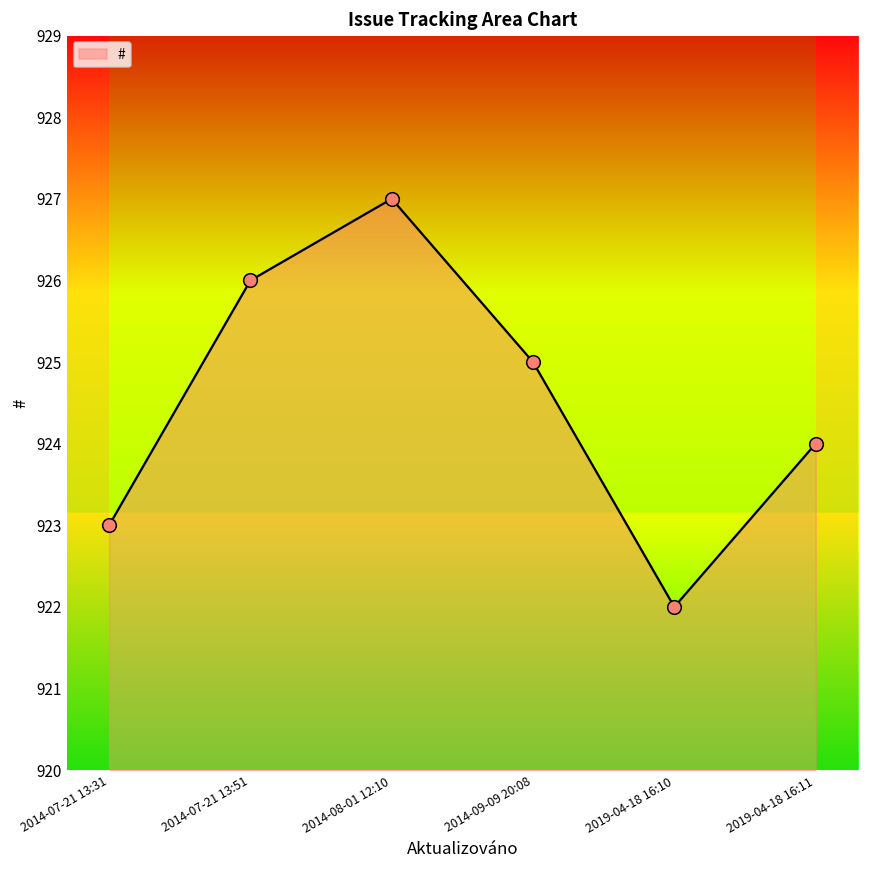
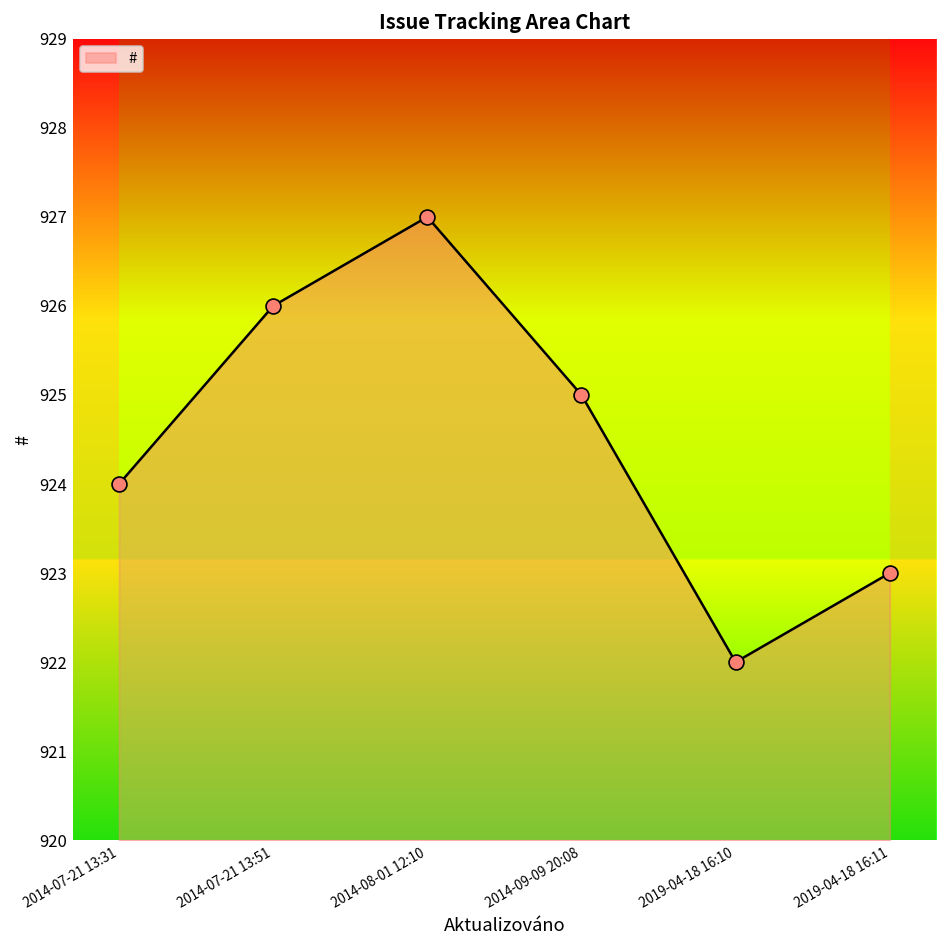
2014-07-21 13:31: 923 -> 924
2019-04-18 16:11: 924 -> 923
